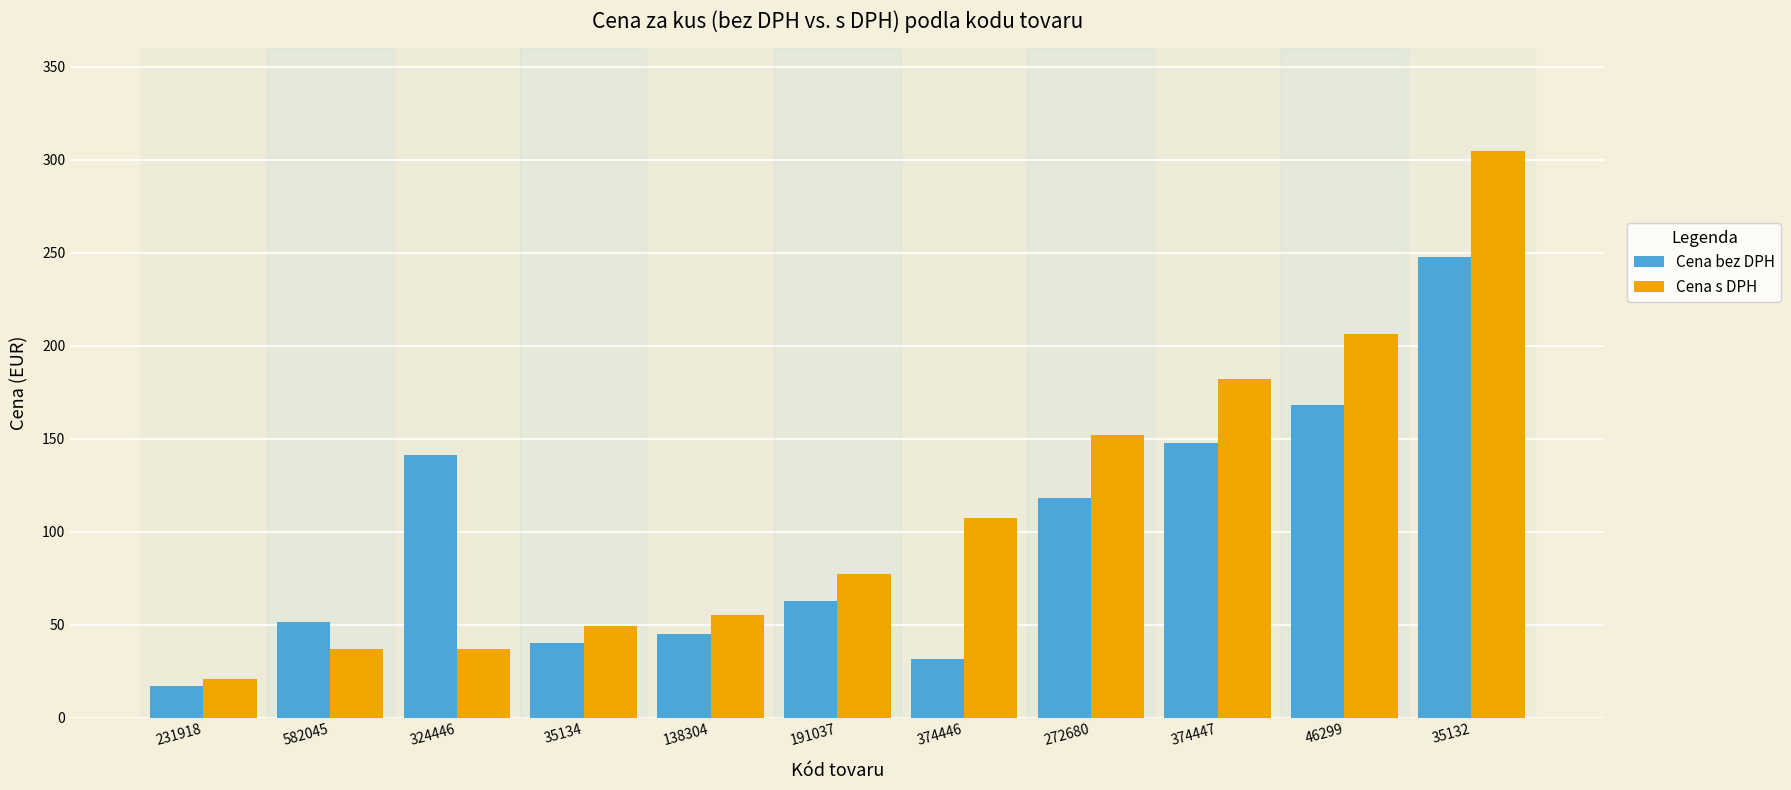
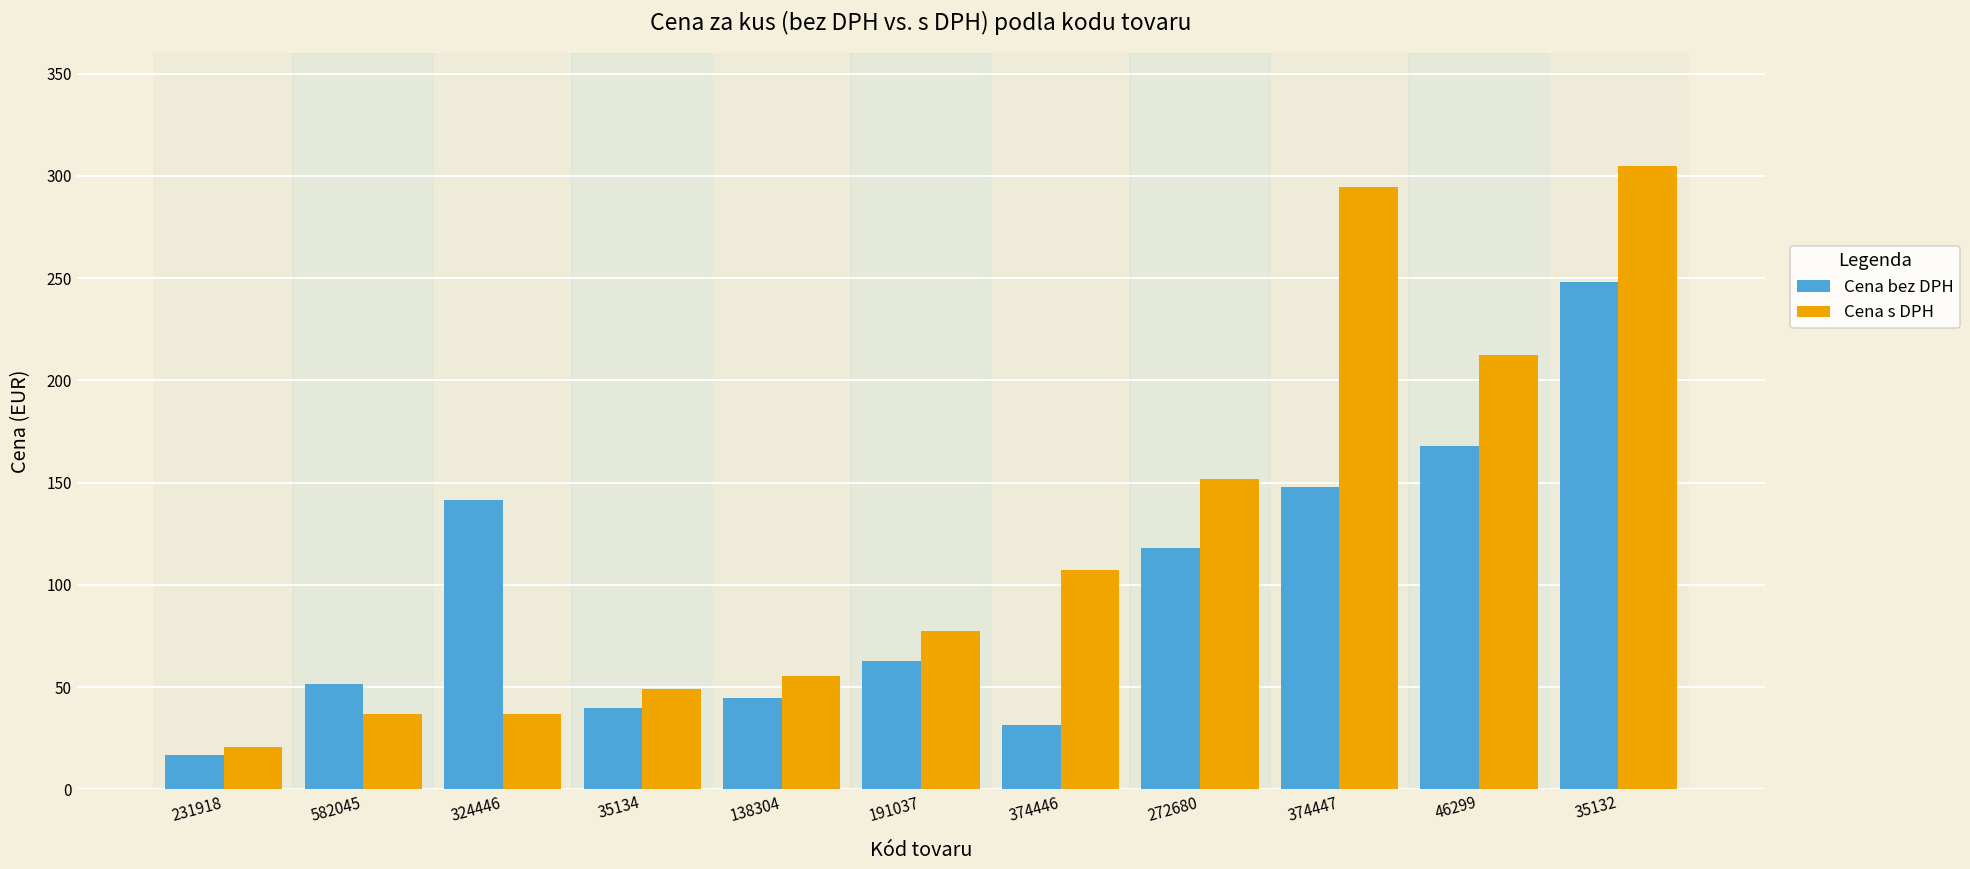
Cena s DPH, 374447: 182 -> 295
Cena s DPH, 46299: 207 -> 212
